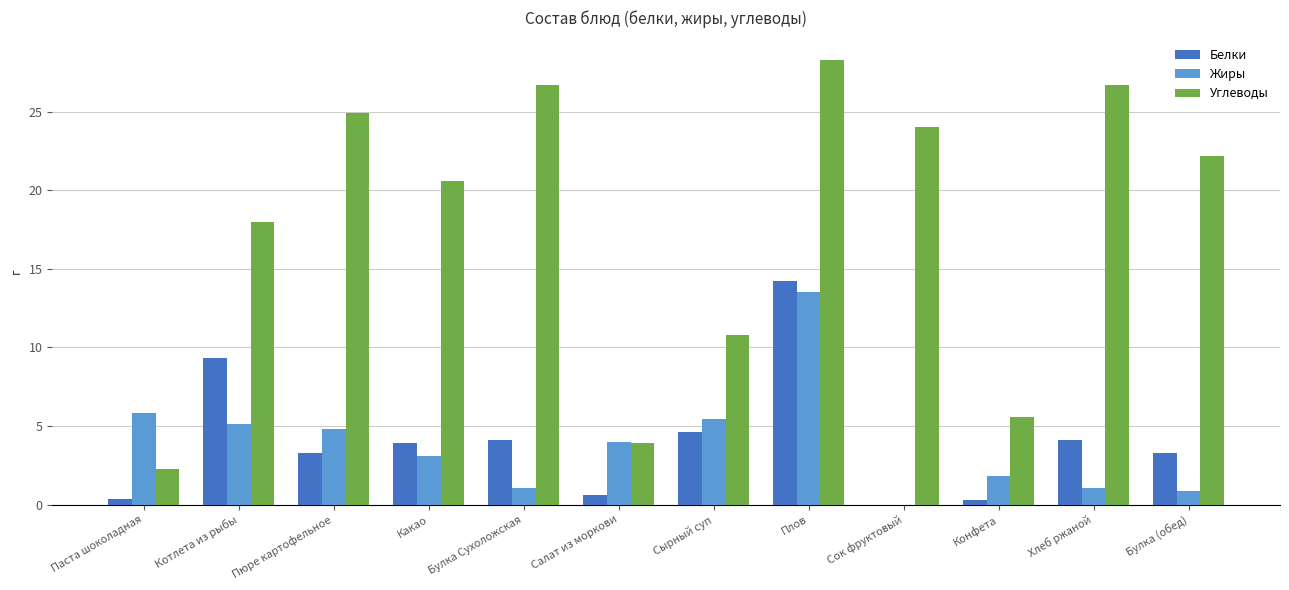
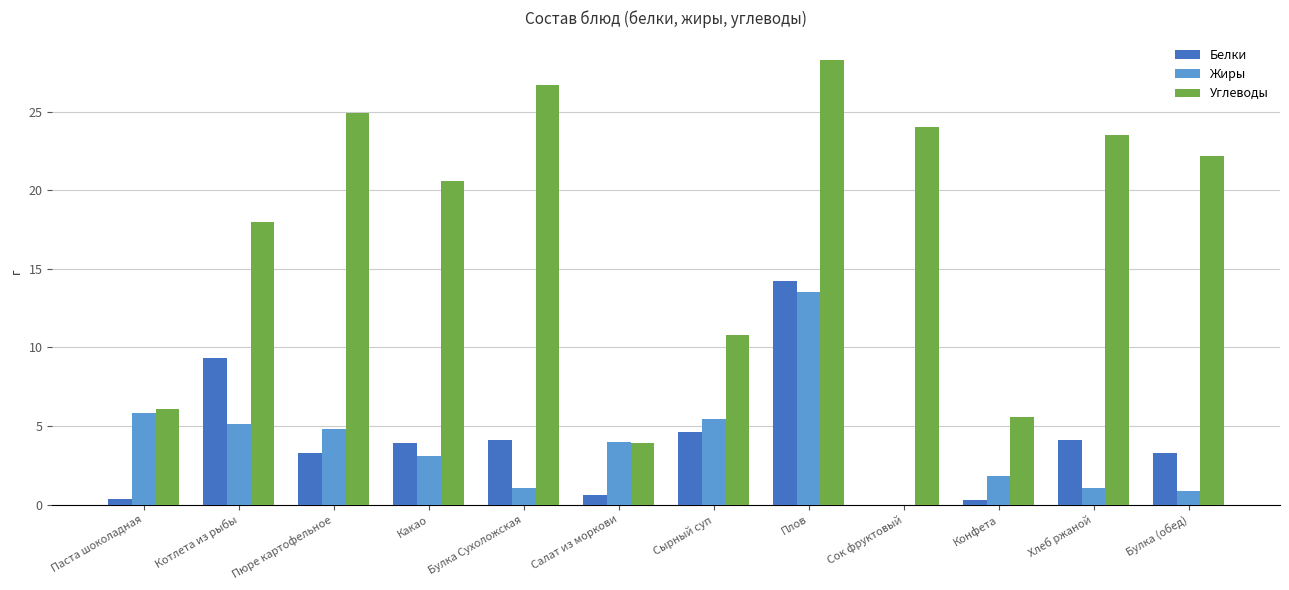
Углеводы, Паста шоколадная: 2.3 -> 6.1
Углеводы, Хлеб ржаной: 26.7 -> 23.5
